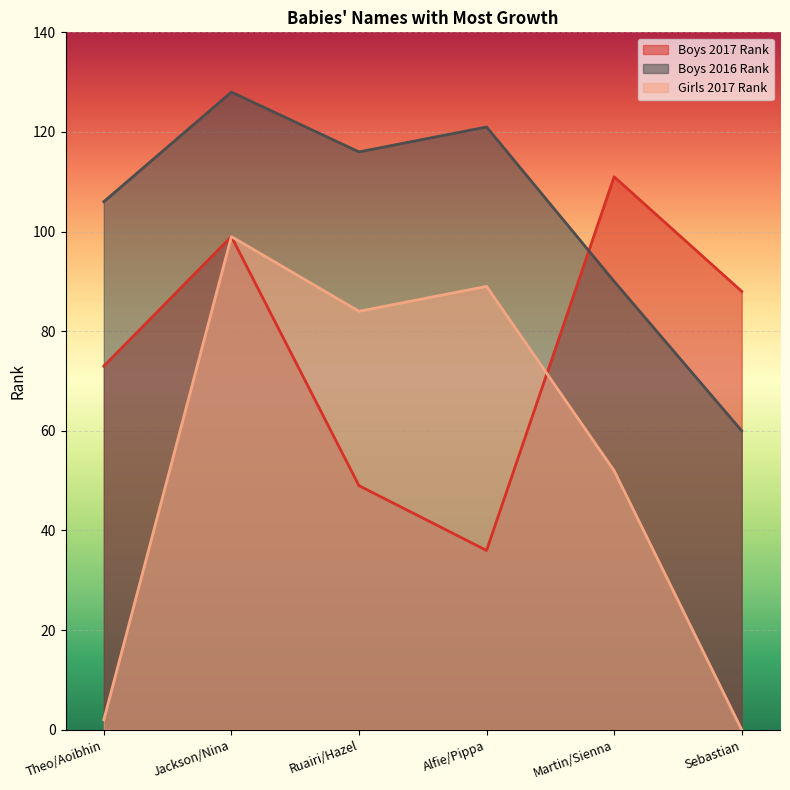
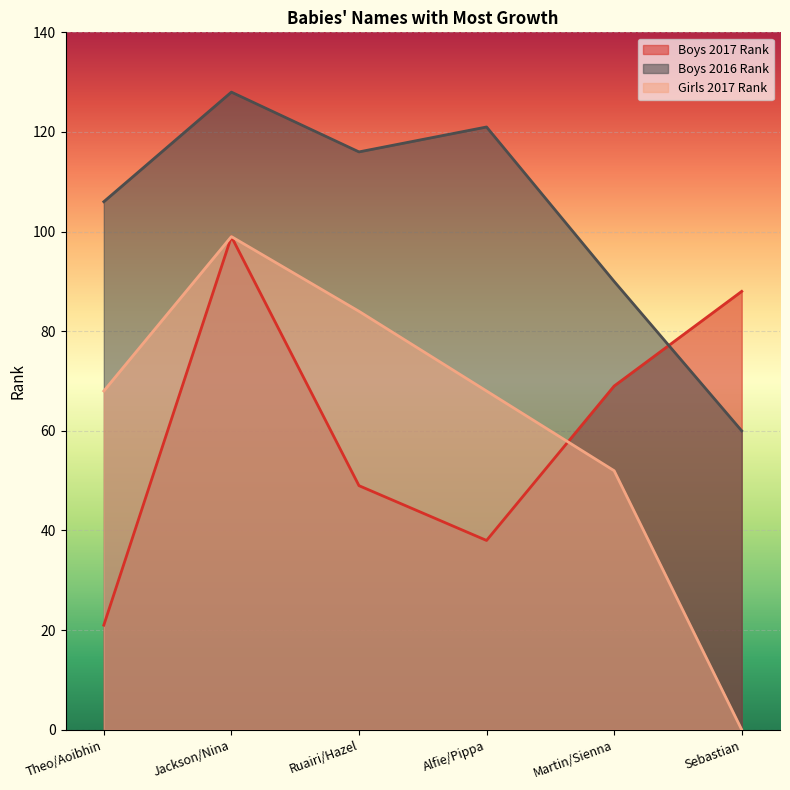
Boys 2017 Rank, Theo/Aoibhin: 73 -> 21
Girls 2017 Rank, Theo/Aoibhin: 2 -> 68
Boys 2017 Rank, Alfie/Pippa: 36 -> 38
Girls 2017 Rank, Alfie/Pippa: 89 -> 68
Boys 2017 Rank, Martin/Sienna: 111 -> 69
